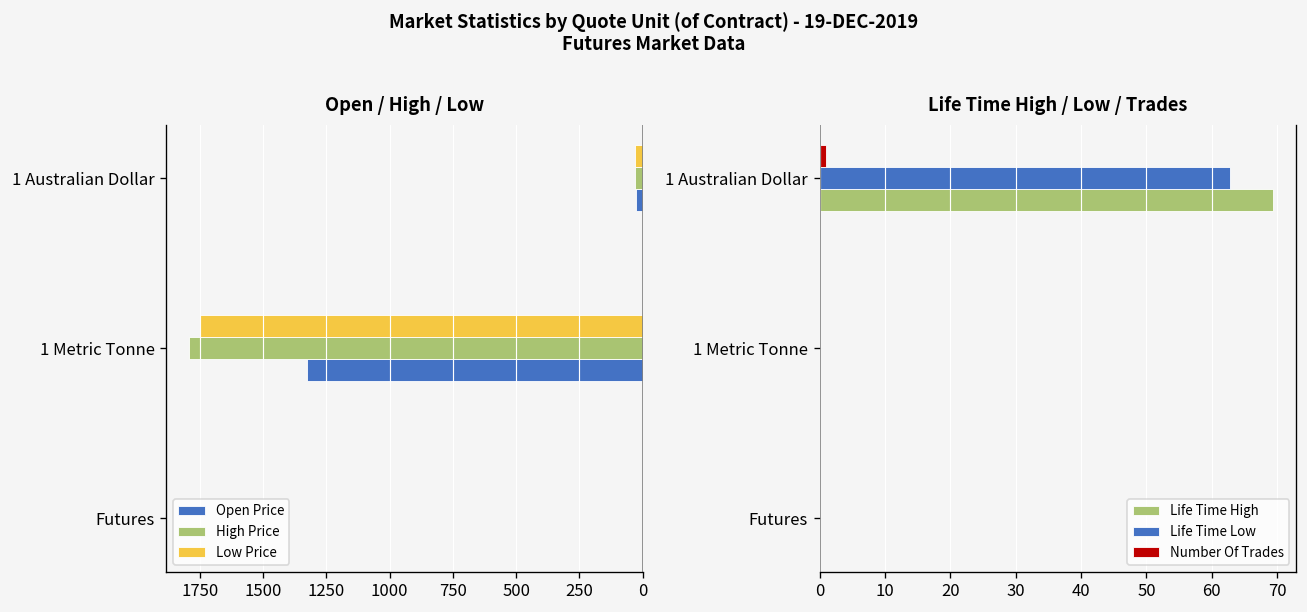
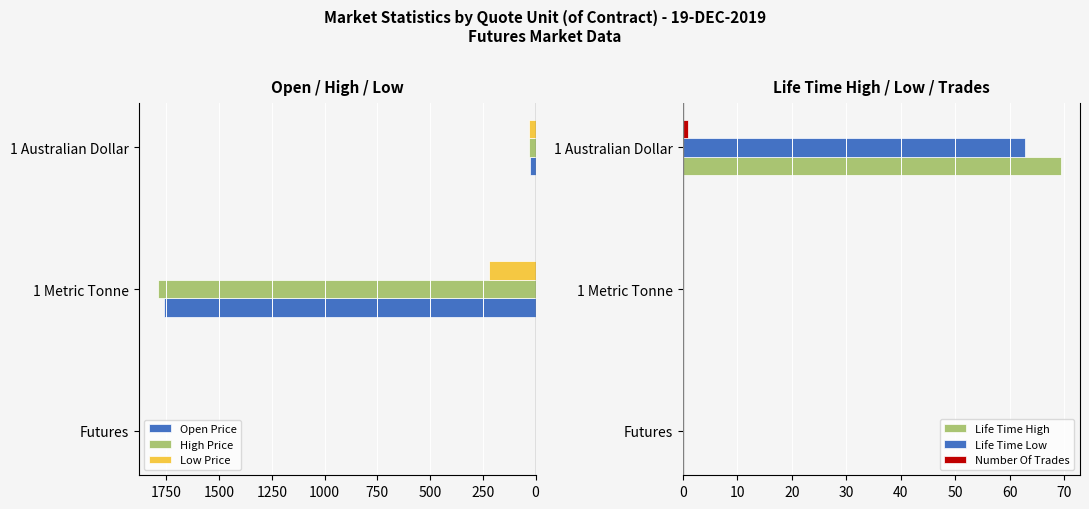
Open / High / Low, Low Price, 1 Metric Tonne: 1750 -> 220
Open / High / Low, Open Price, 1 Metric Tonne: 1330 -> 1760
